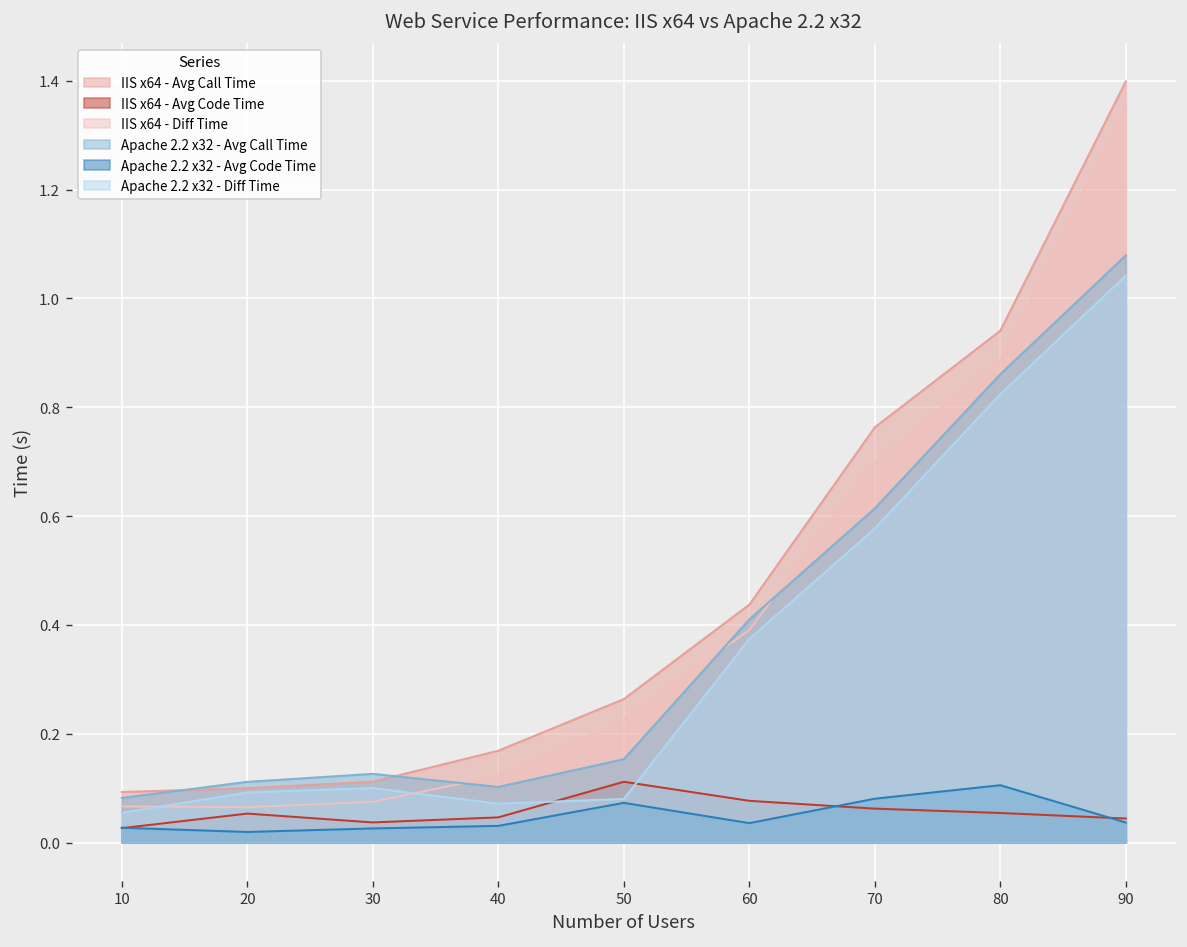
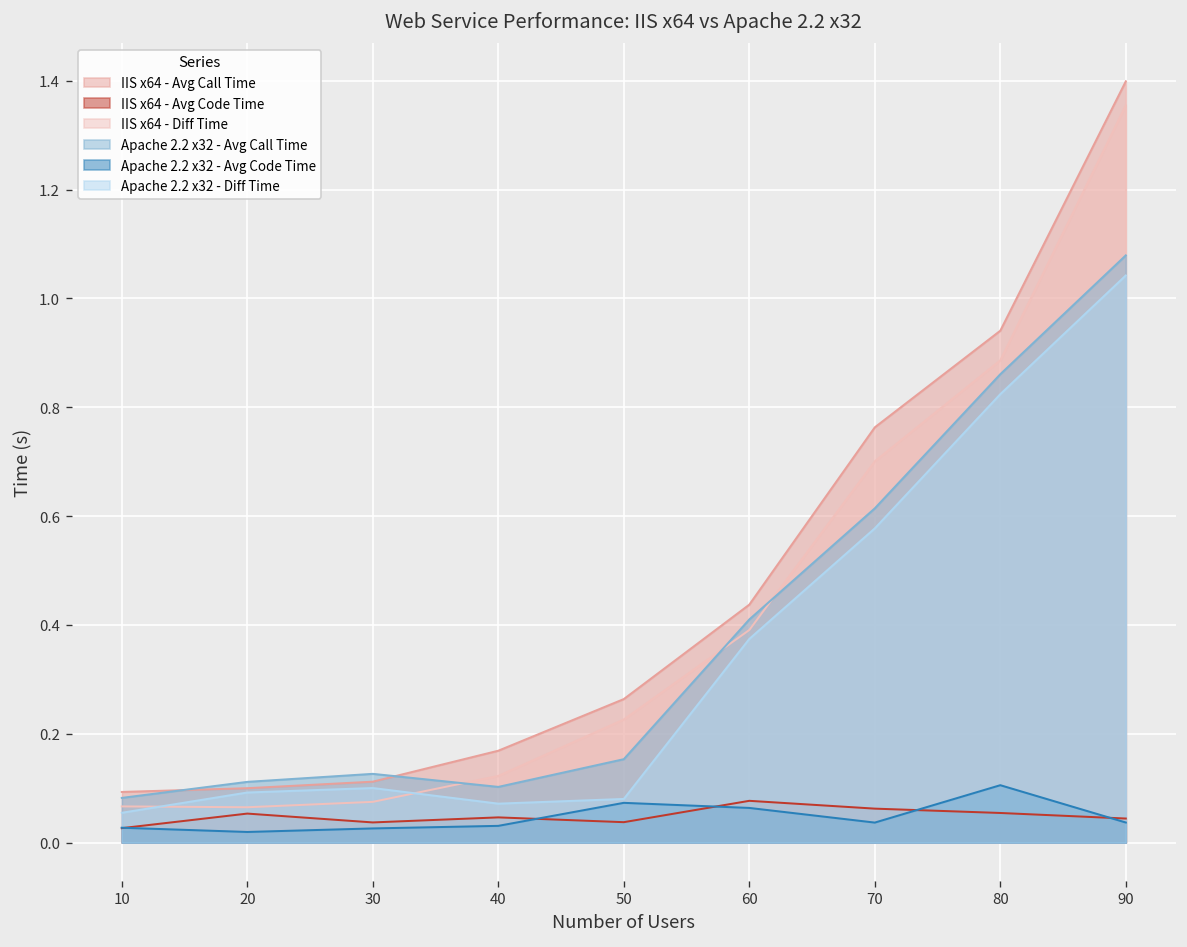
IIS x64 - Avg Code Time, 50: 0.11 -> 0.04
Apache 2.2 x32 - Avg Code Time, 60: 0.04 -> 0.06
Apache 2.2 x32 - Avg Code Time, 70: 0.08 -> 0.04
